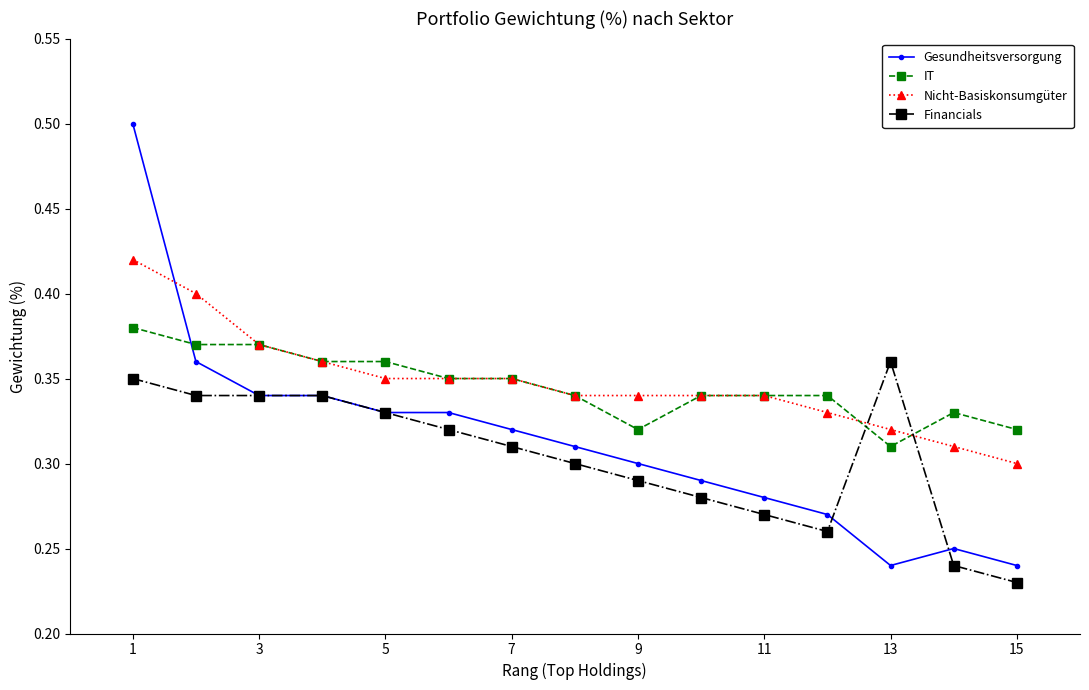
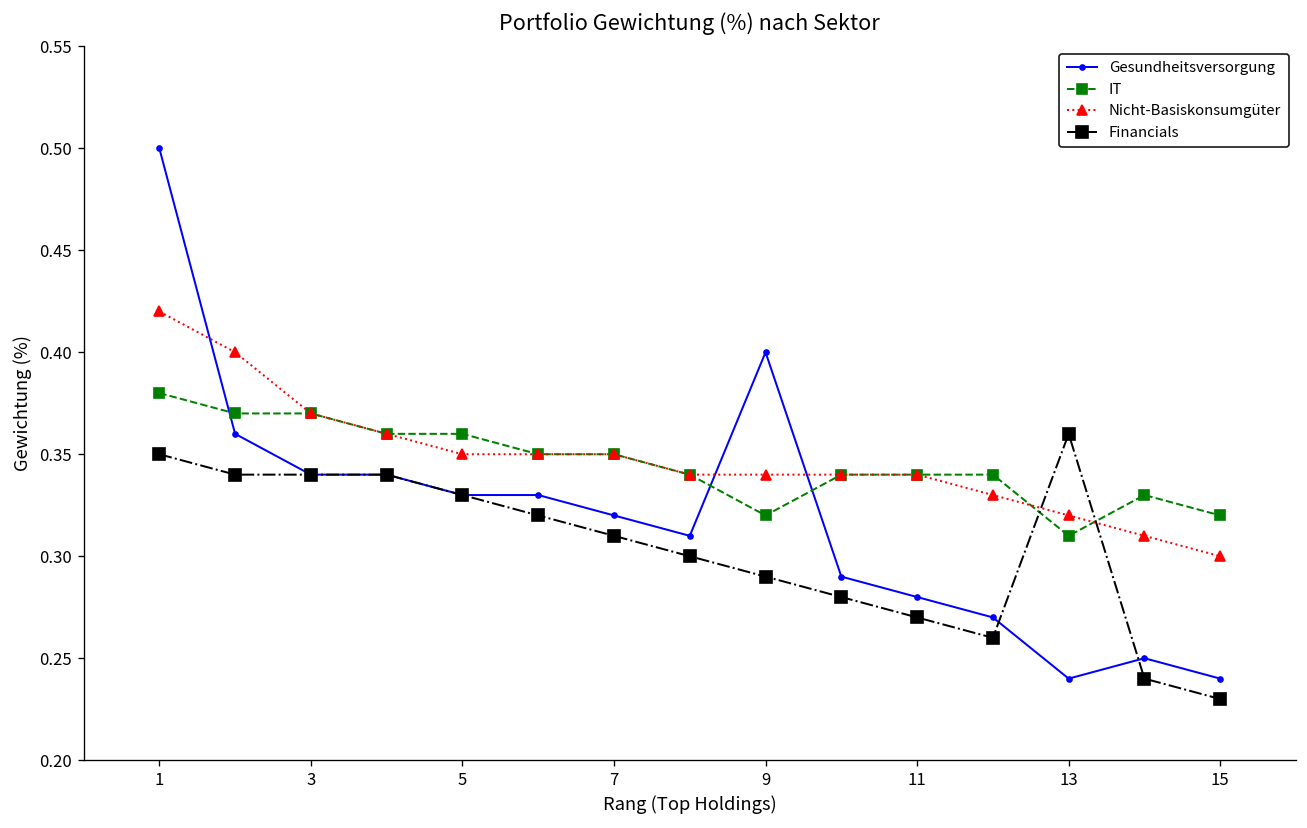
Gesundheitsversorgung, 9: 0.3 -> 0.4
